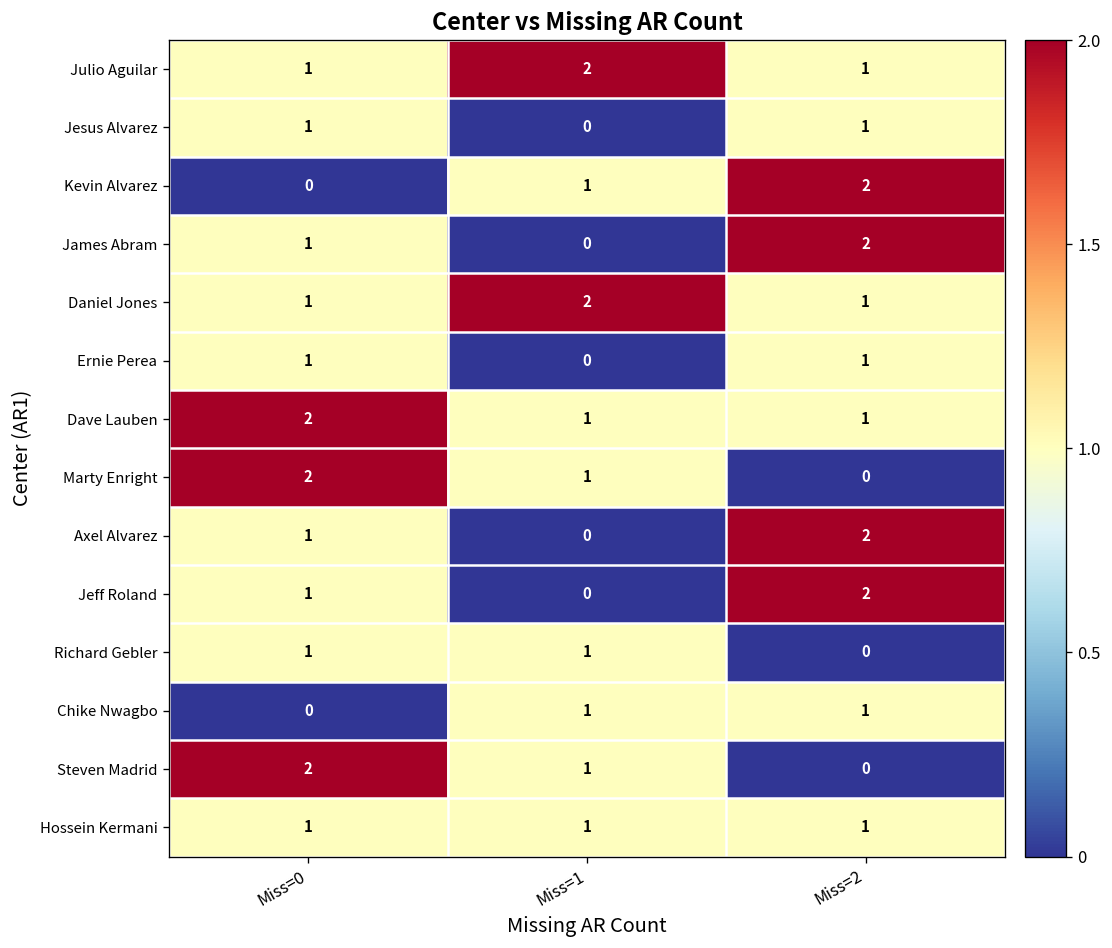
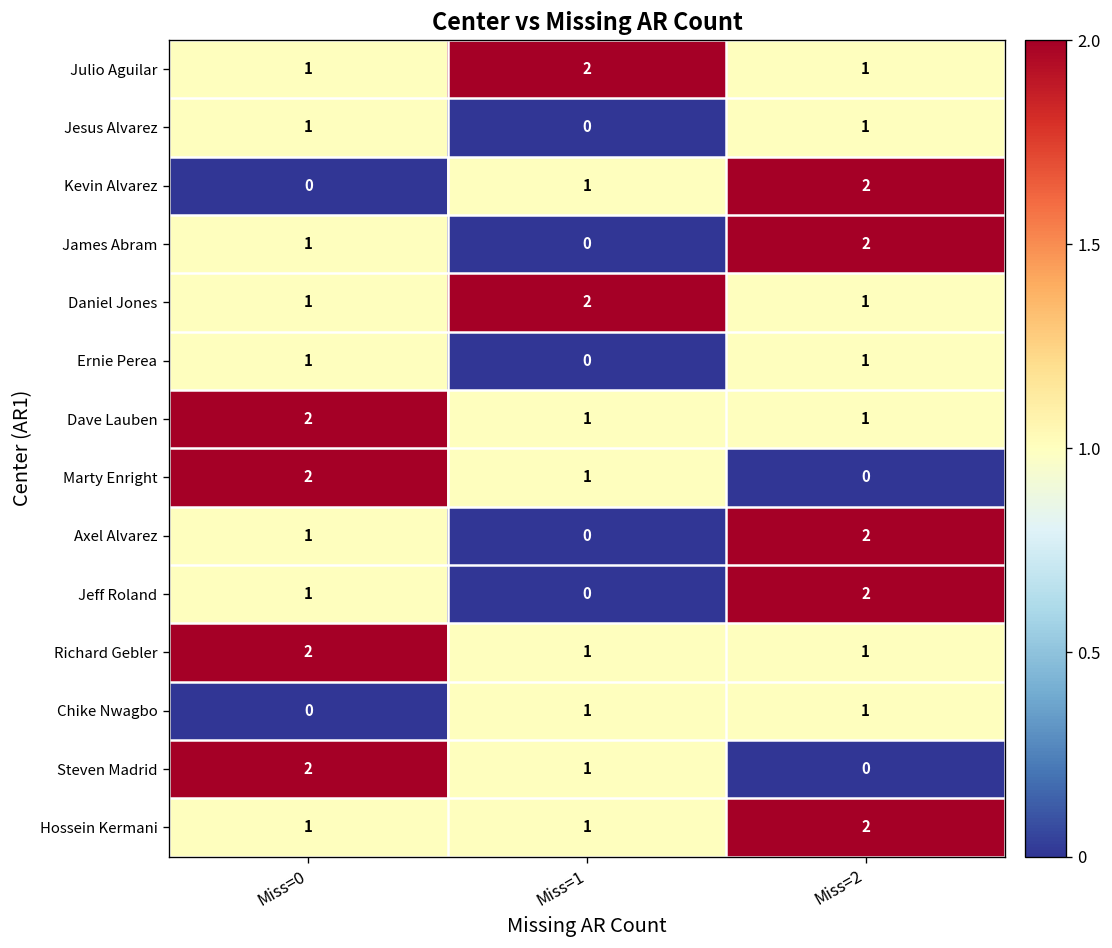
Richard Gebler, Miss=0: 1 -> 2
Richard Gebler, Miss=2: 0 -> 1
Hossein Kermani, Miss=2: 1 -> 2
